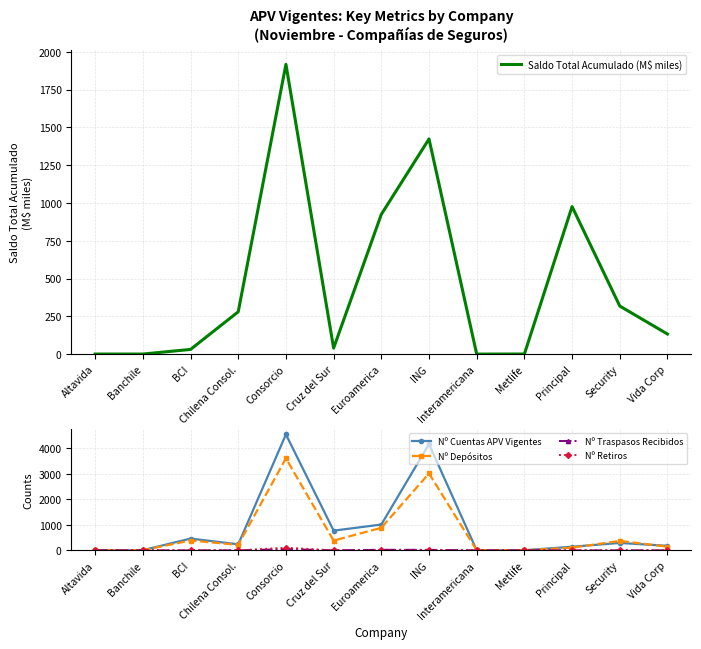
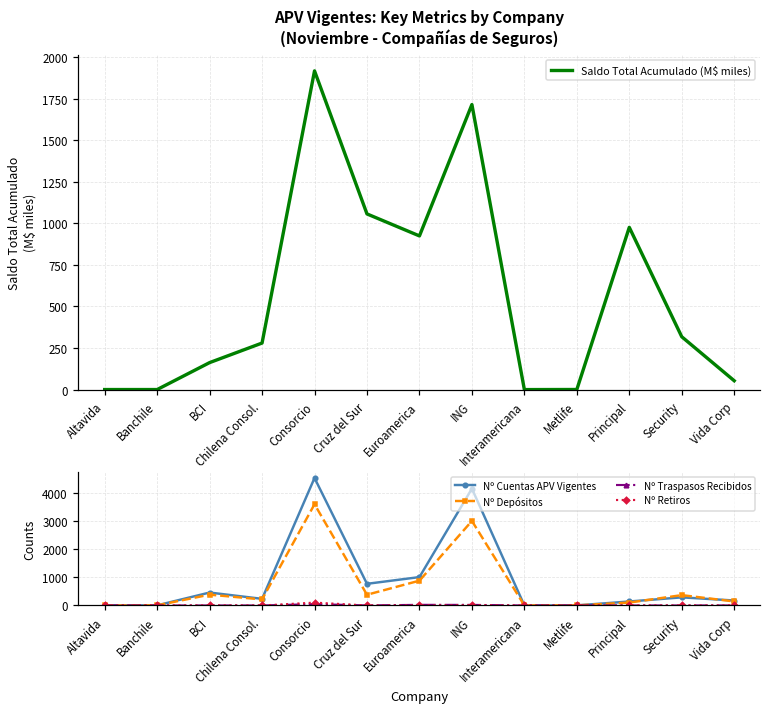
APV Vigentes: Key Metrics by Company (Noviembre - Compañías de Seguros), BCI: 30 -> 160
APV Vigentes: Key Metrics by Company (Noviembre - Compañías de Seguros), Cruz del Sur: 40 -> 1060
APV Vigentes: Key Metrics by Company (Noviembre - Compañías de Seguros), ING: 1420 -> 1710
APV Vigentes: Key Metrics by Company (Noviembre - Compañías de Seguros), Vida Corp: 130 -> 50
